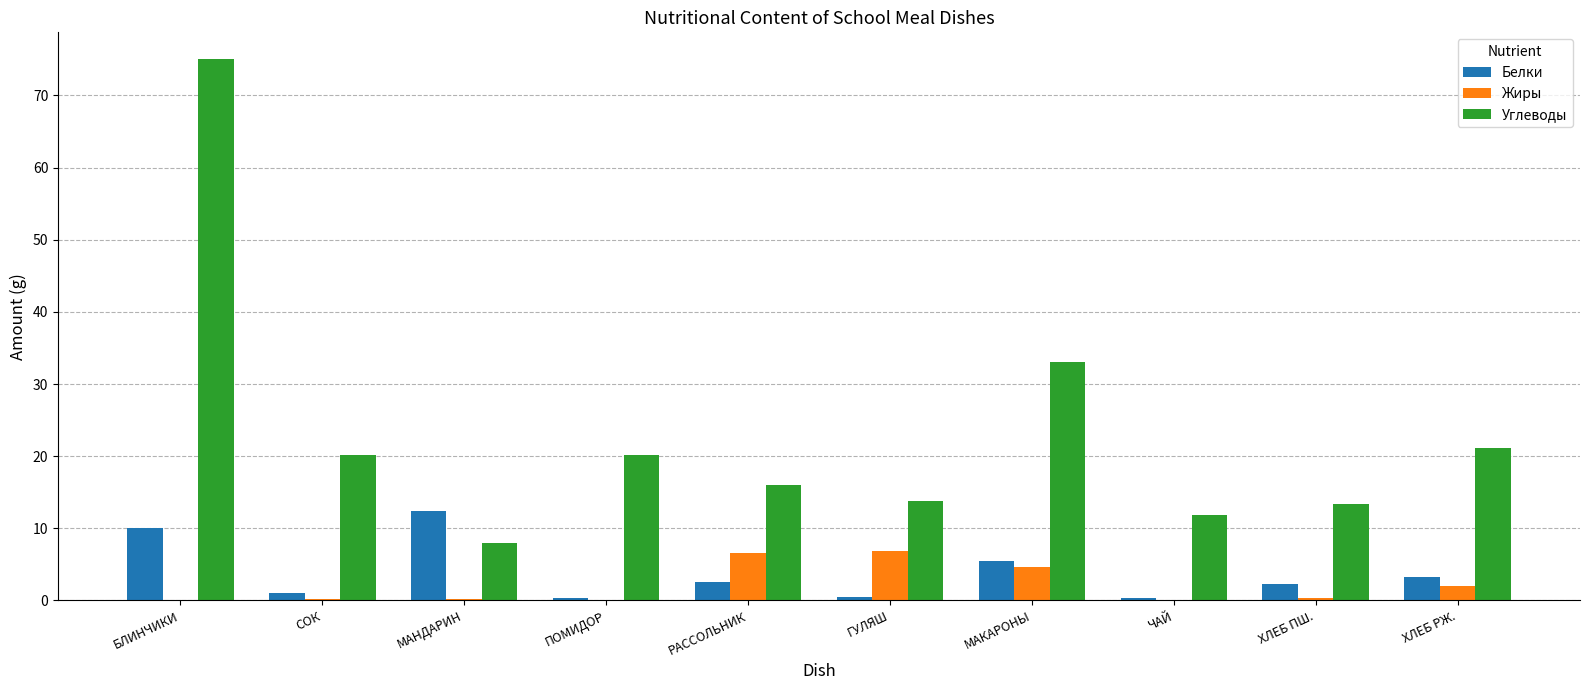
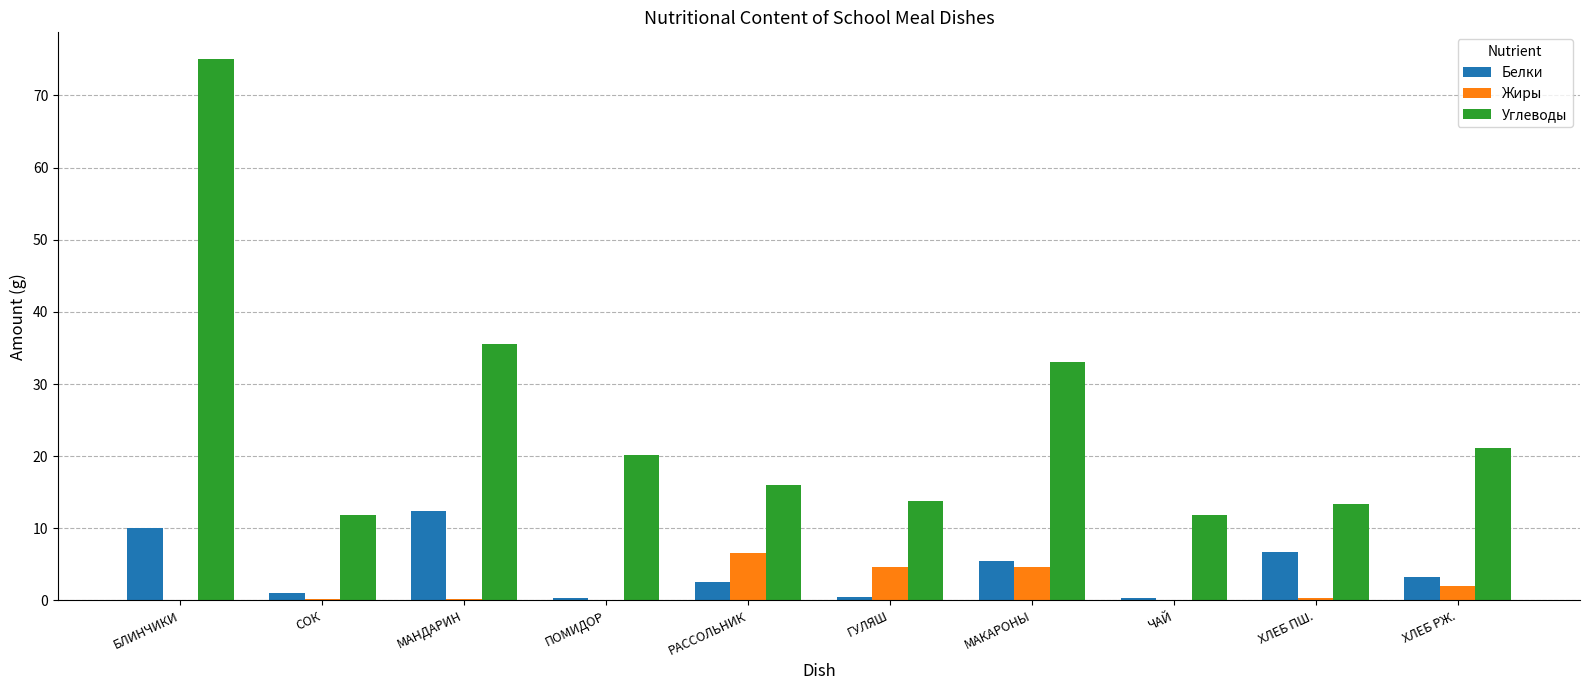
Углеводы, СОК: 20 -> 12
Углеводы, МАНДАРИН: 8 -> 36
Жиры, ГУЛЯШ: 7 -> 5
Белки, ХЛЕБ ПШ.: 2 -> 7
